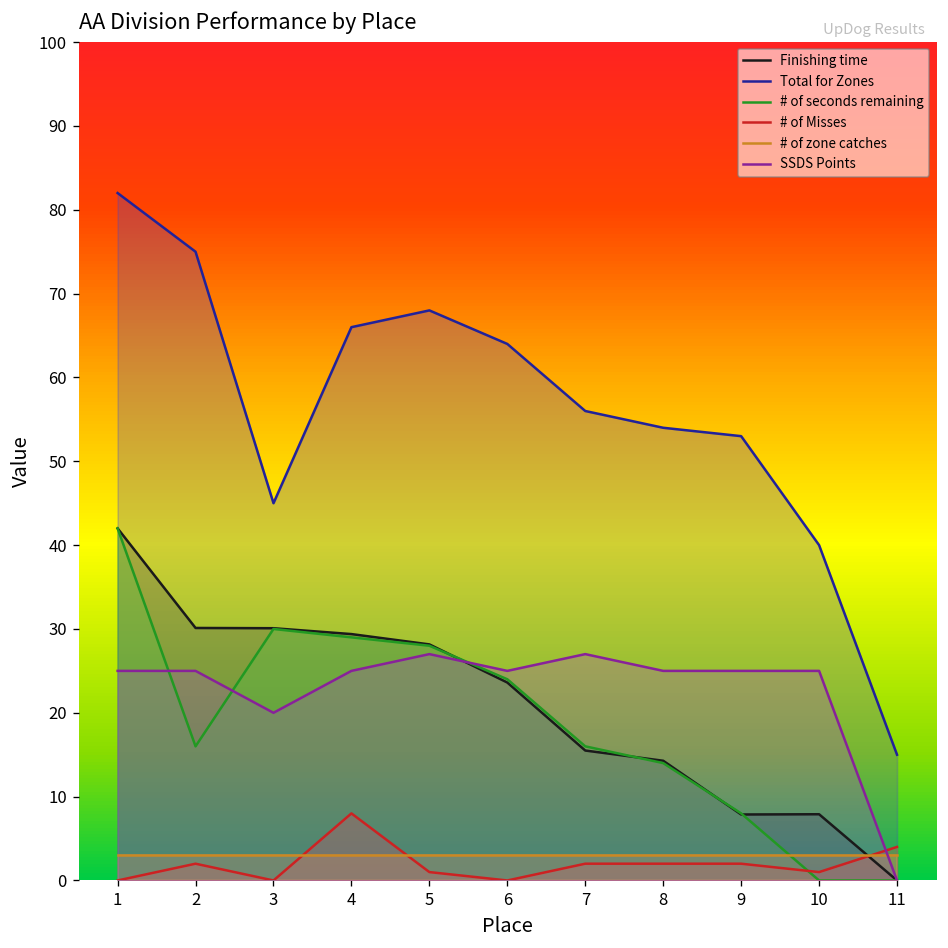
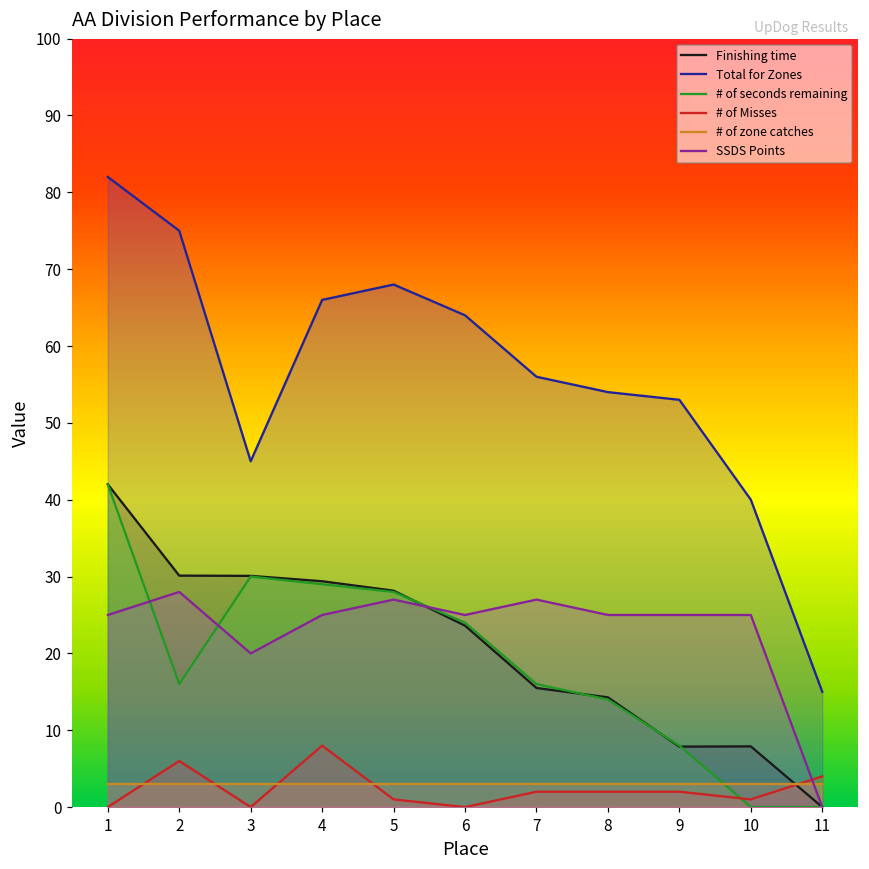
# of Misses, 2: 2 -> 6
SSDS Points, 2: 25 -> 28
